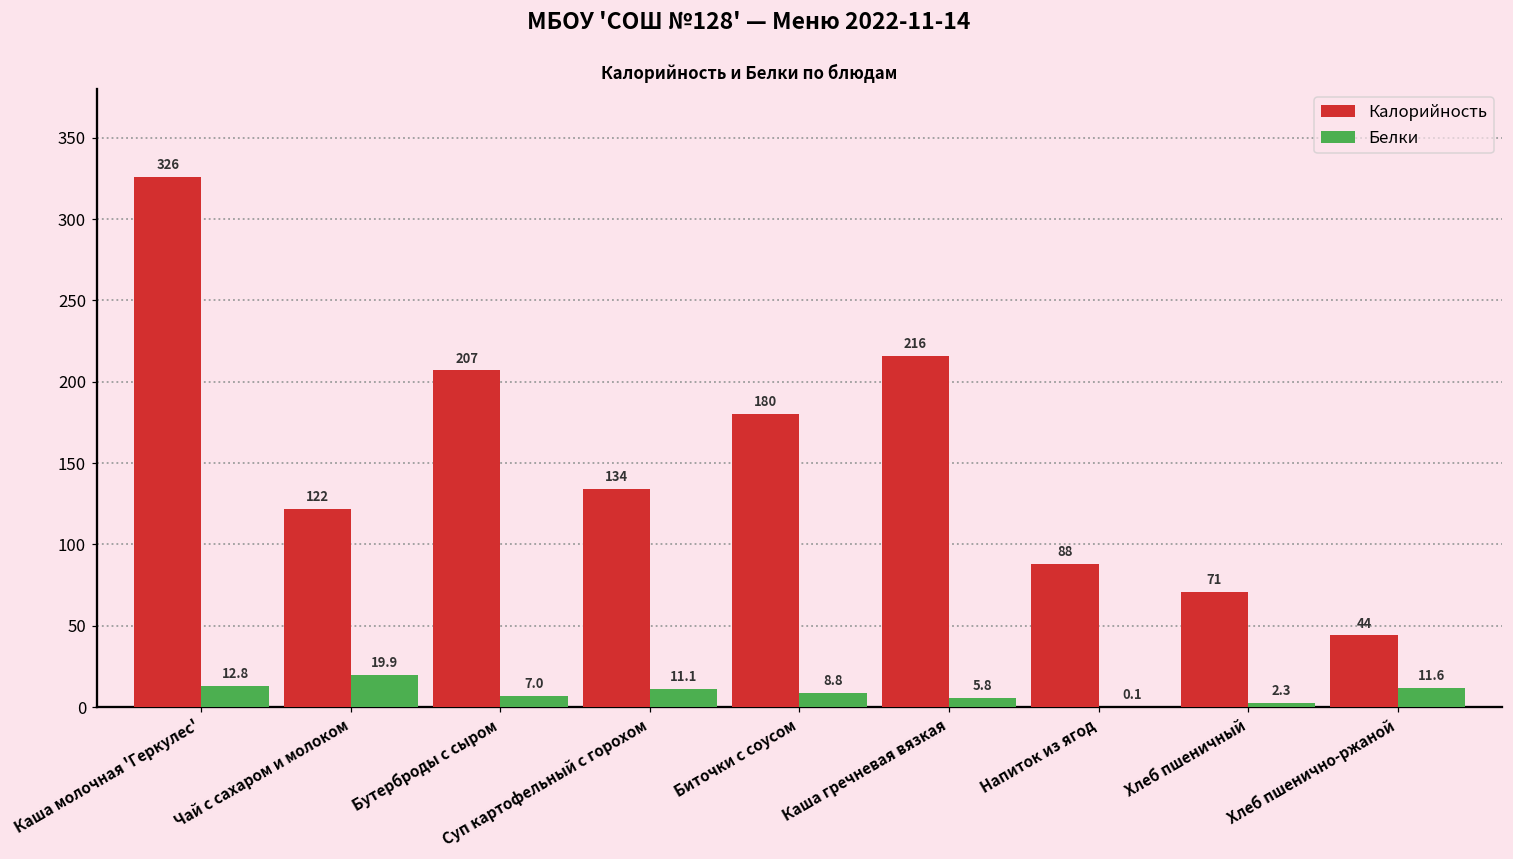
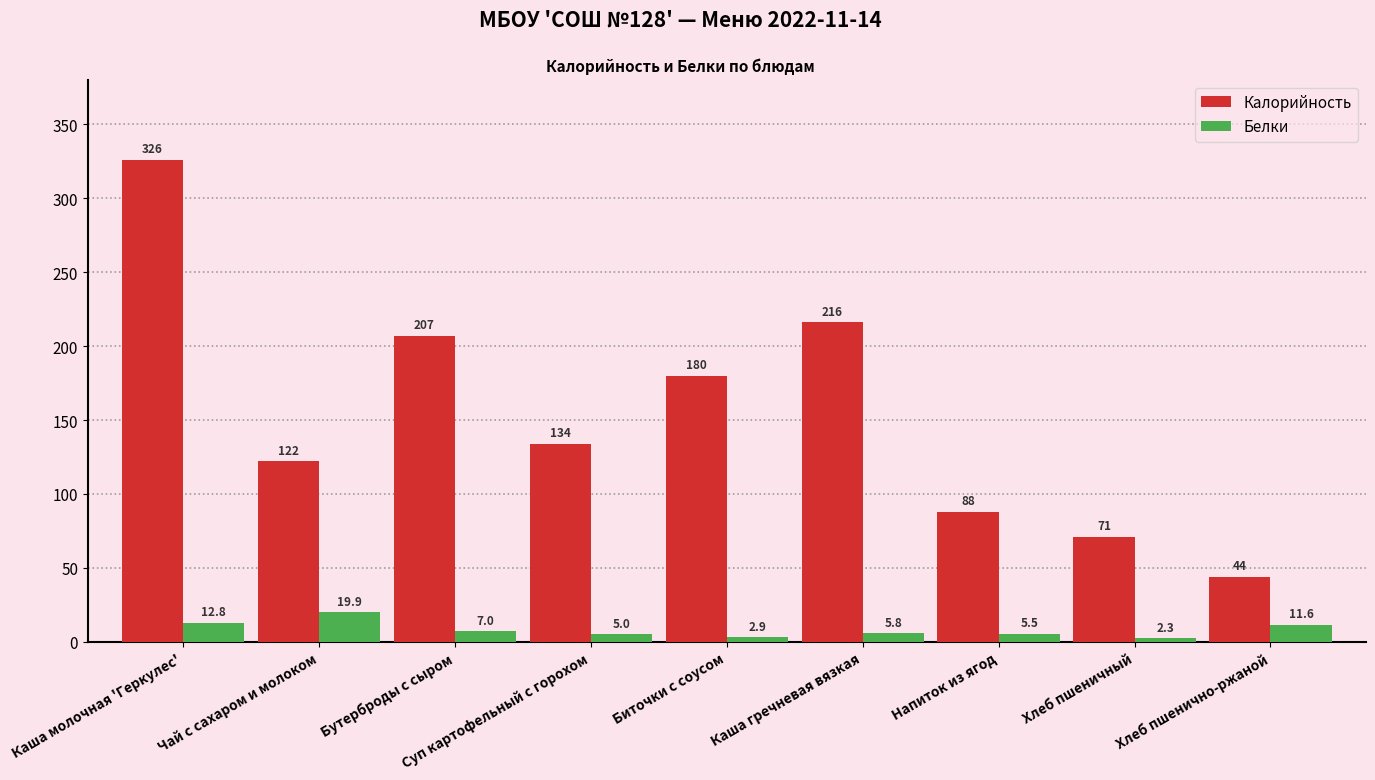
Белки, Суп картофельный с горохом: 11.1 -> 5.0
Белки, Биточки с соусом: 8.8 -> 2.9
Белки, Напиток из ягод: 0.1 -> 5.5
